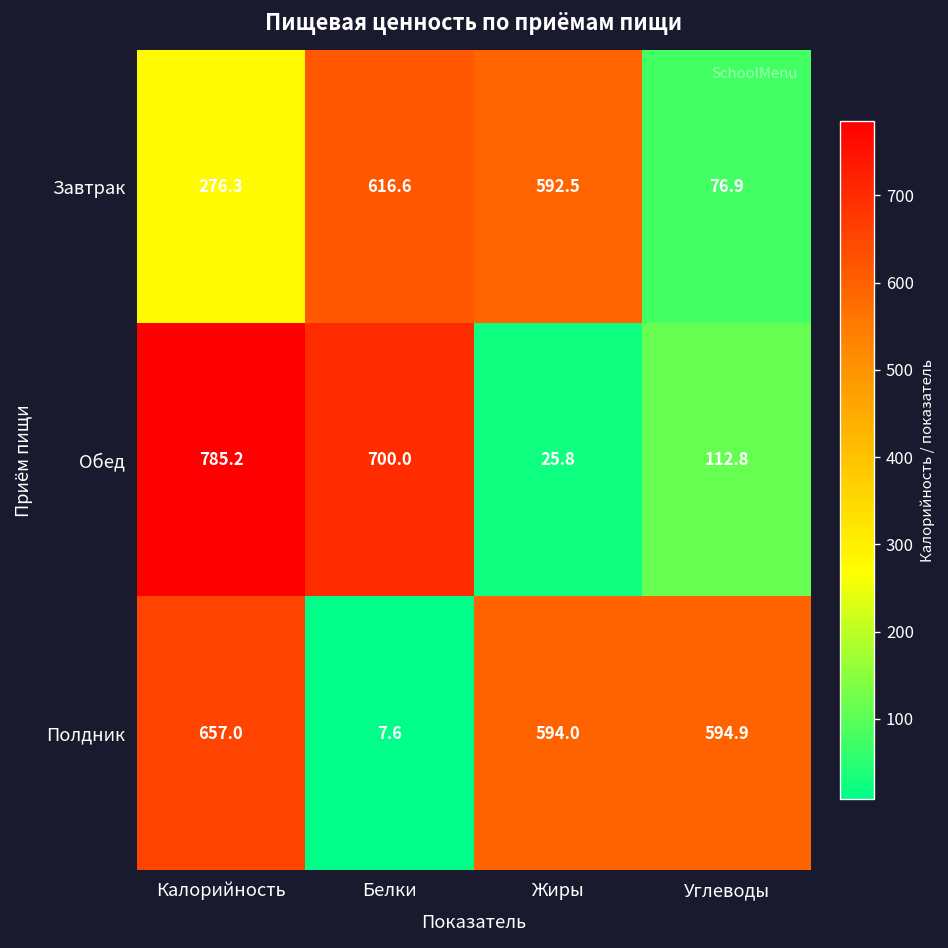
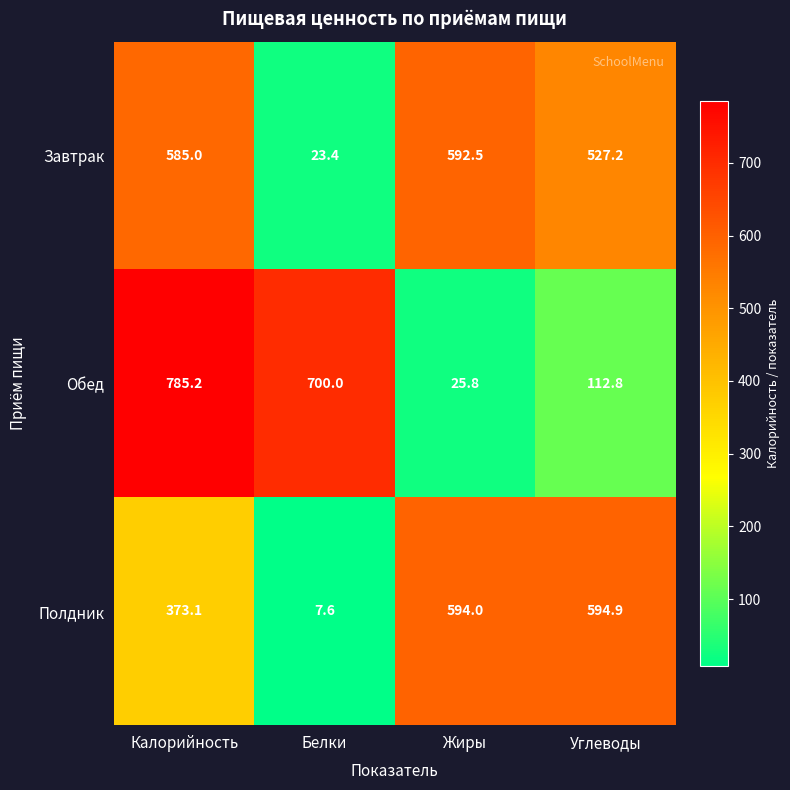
Завтрак, Калорийность: 276.3 -> 585.0
Завтрак, Белки: 616.6 -> 23.4
Завтрак, Углеводы: 76.9 -> 527.2
Полдник, Калорийность: 657.0 -> 373.1
